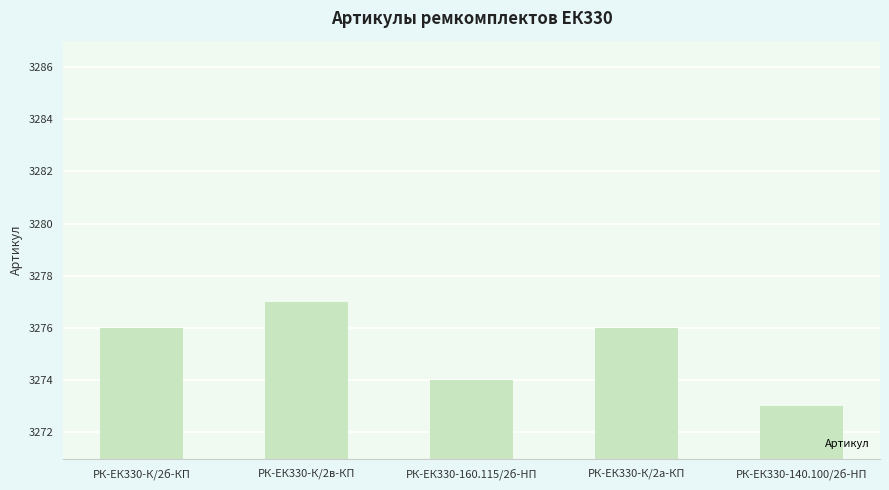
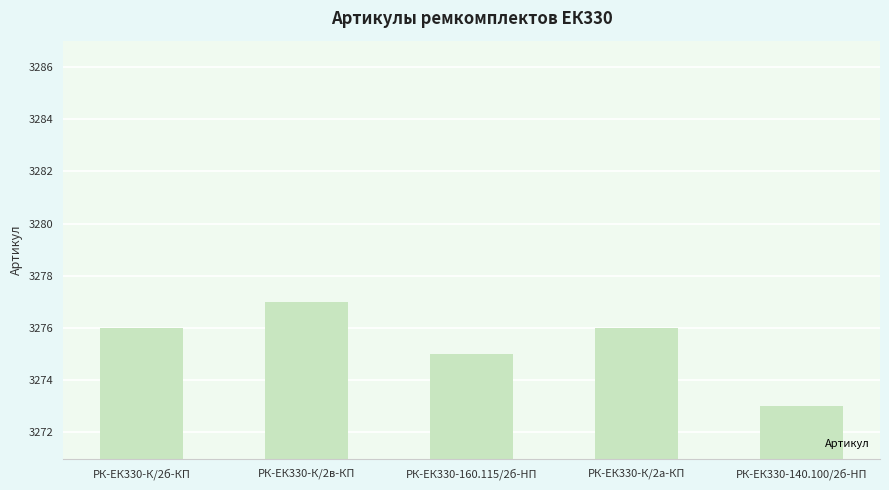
РК-ЕК330-160.115/2б-HП: 3274 -> 3275
